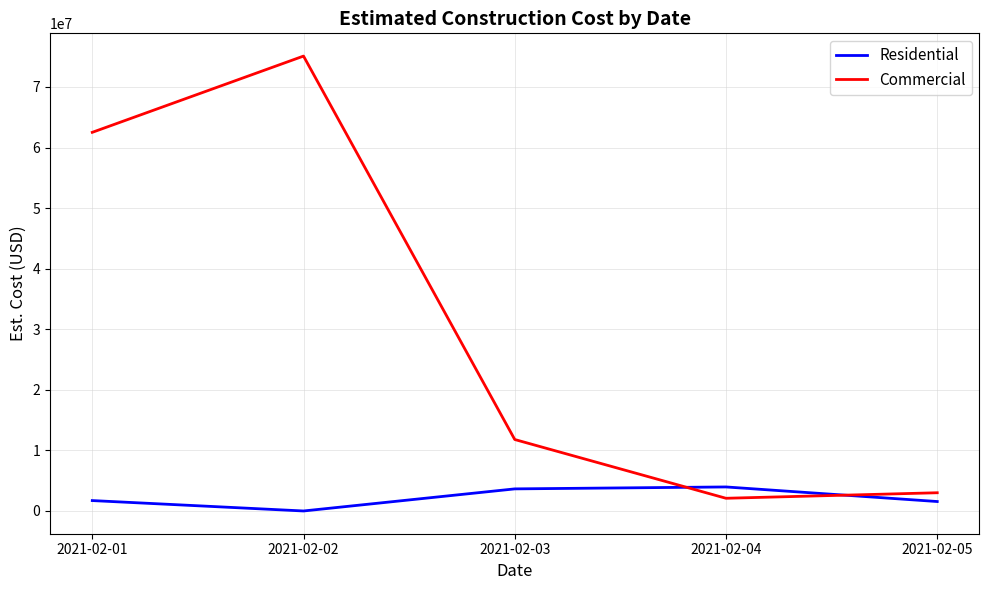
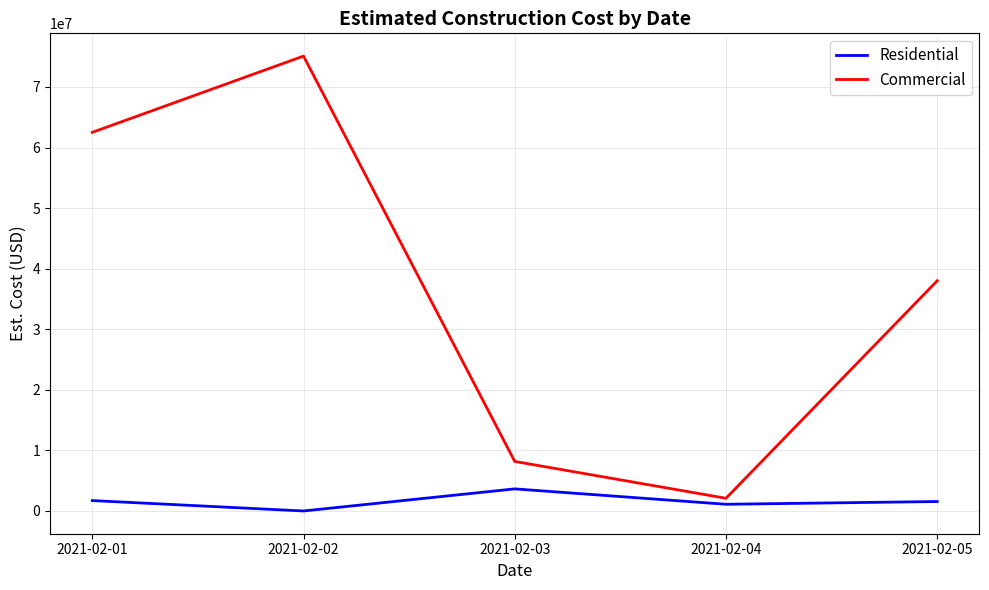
Commercial, 2021-02-03: 12000000 -> 8000000
Residential, 2021-02-04: 4000000 -> 1000000
Commercial, 2021-02-05: 3000000 -> 38000000
